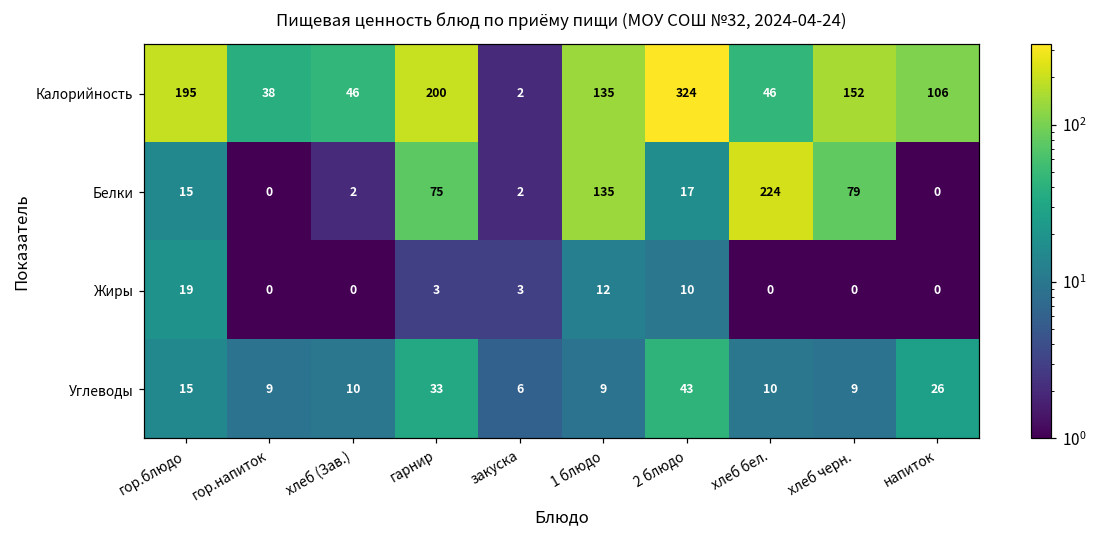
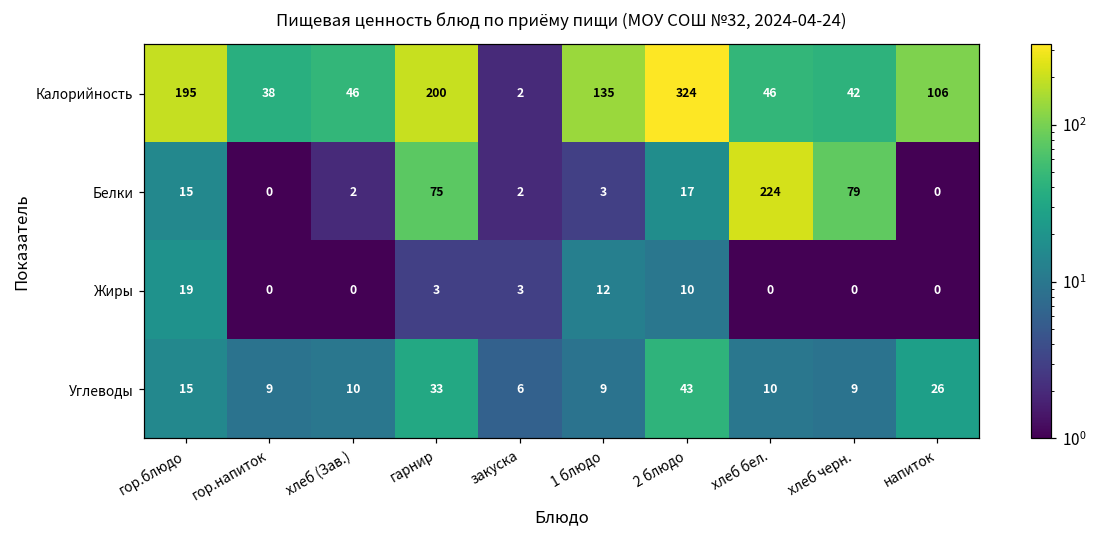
Калорийность, хлеб черн.: 152 -> 42
Белки, 1 блюдо: 135 -> 3
